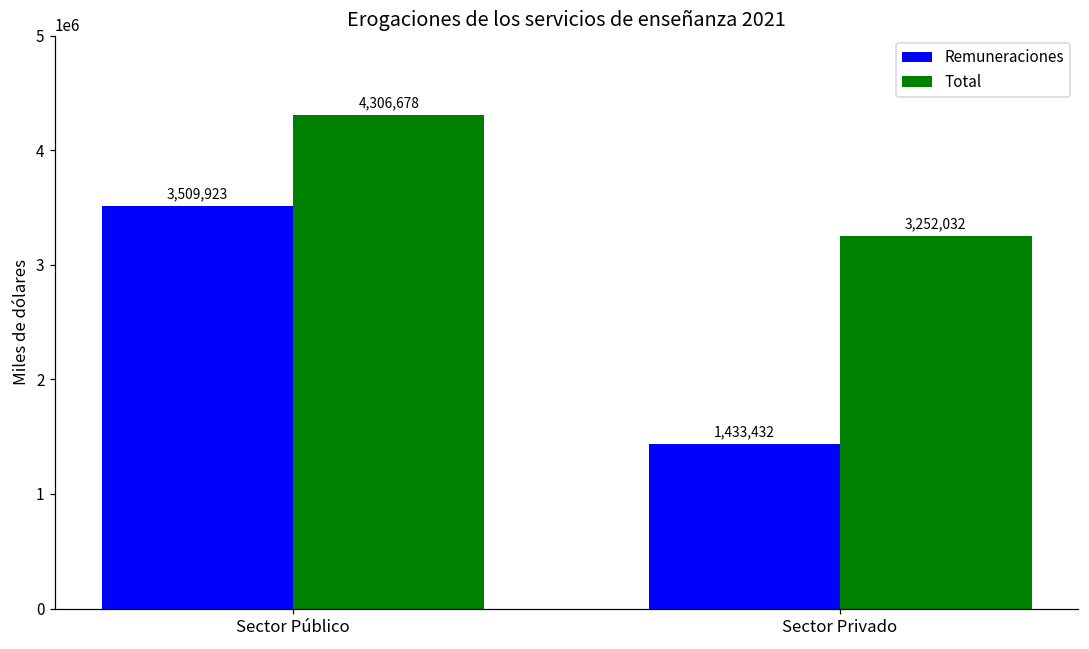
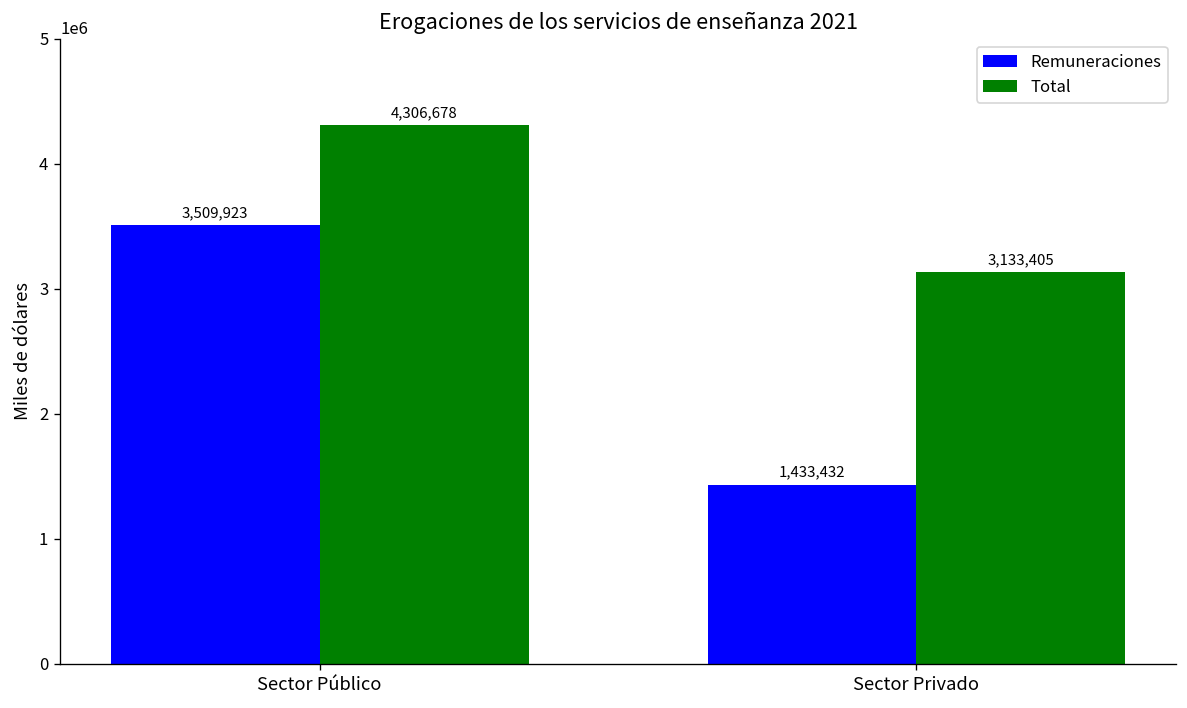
Total, Sector Privado: 3,252,032 -> 3,133,405
